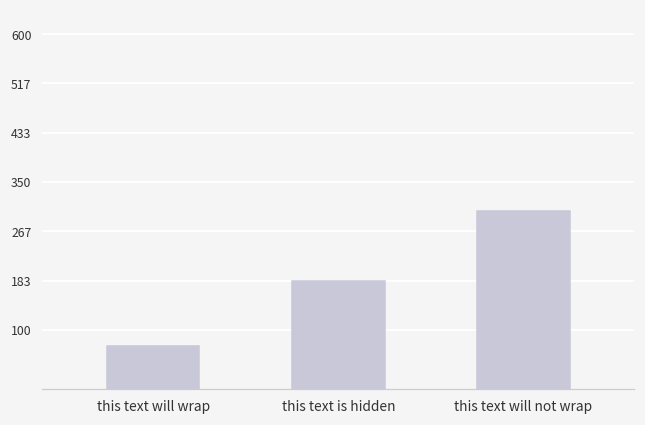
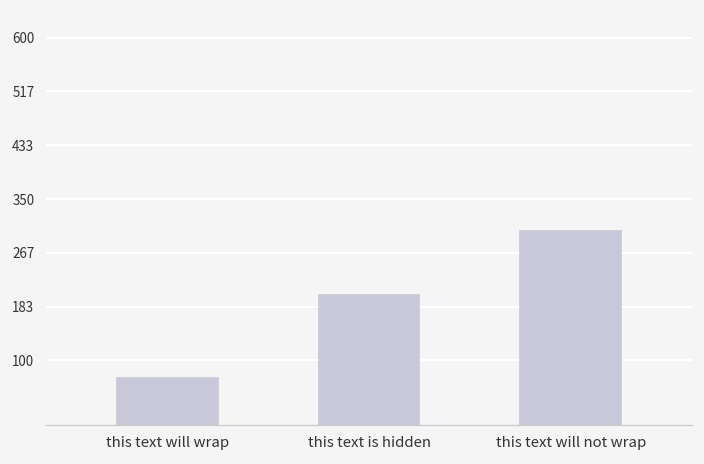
this text is hidden: 180 -> 200
